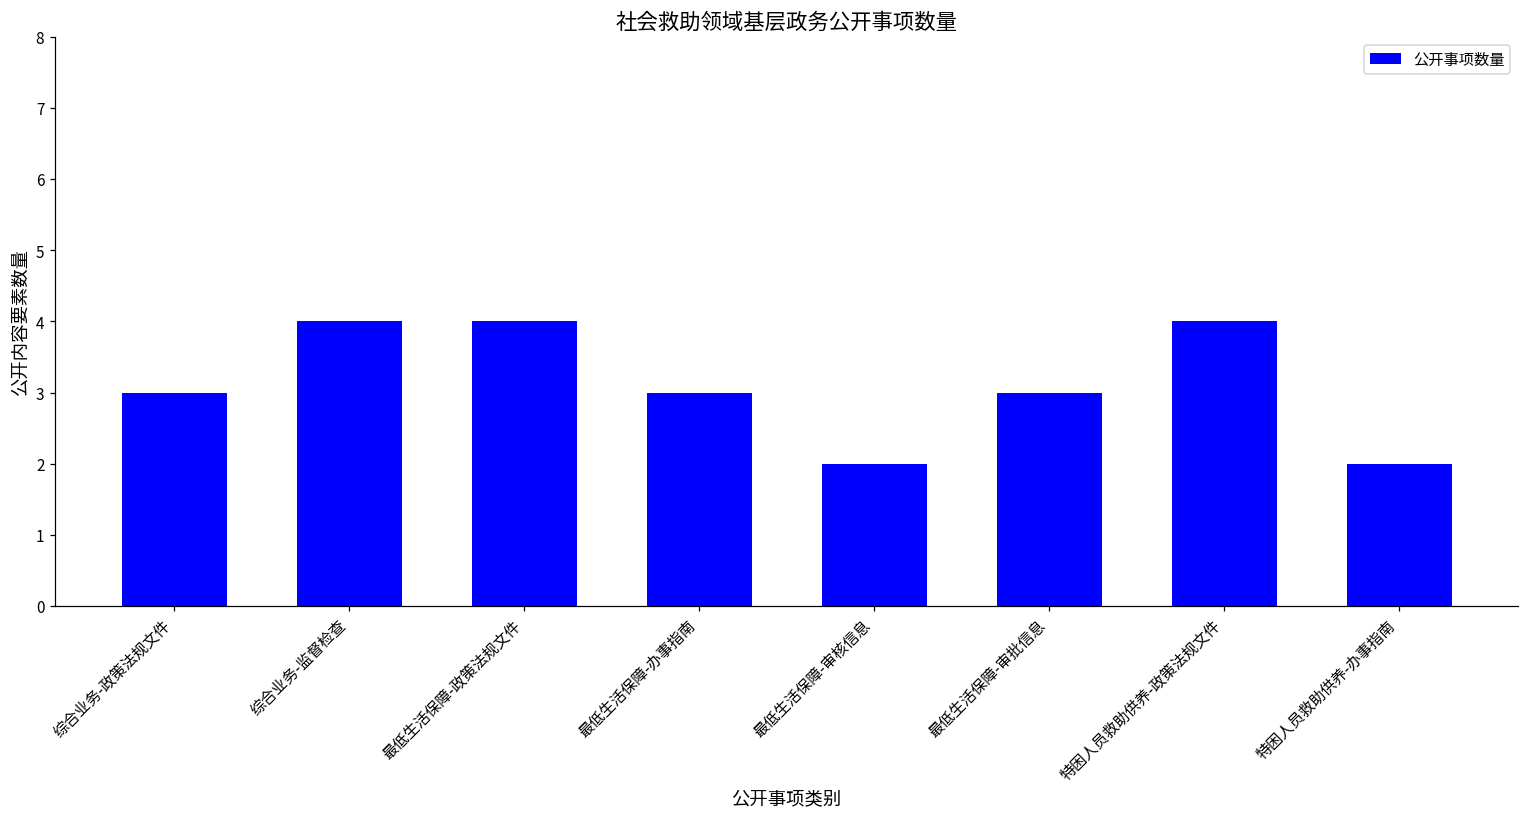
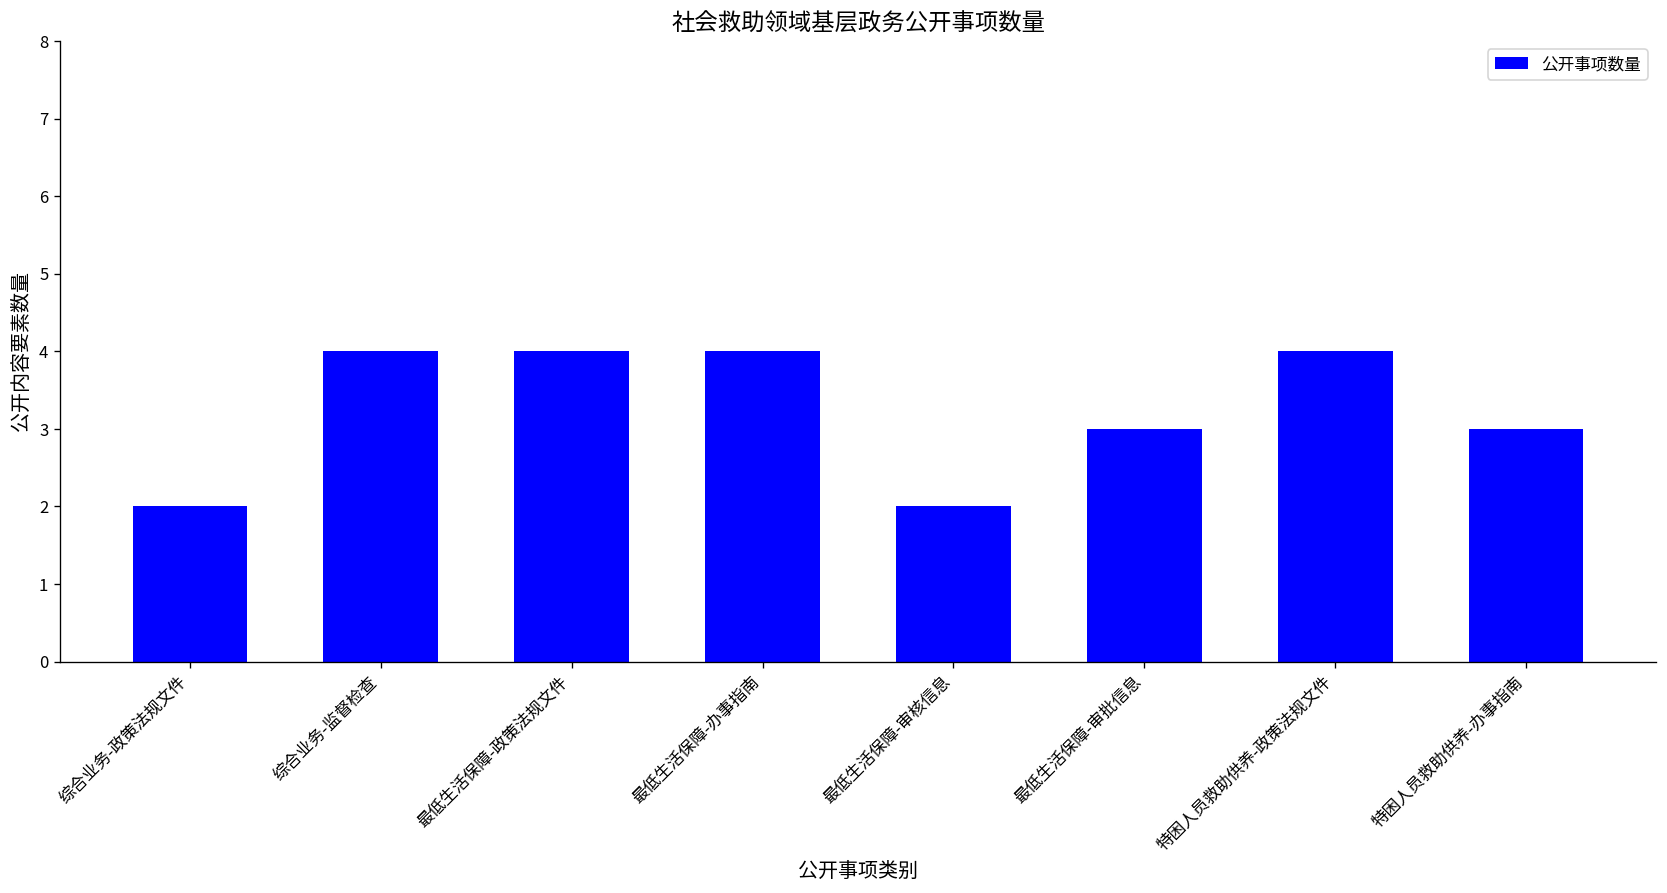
综合业务-政策法规文件: 3 -> 2
最低生活保障-办事指南: 3 -> 4
特困人员救助供养-办事指南: 2 -> 3
